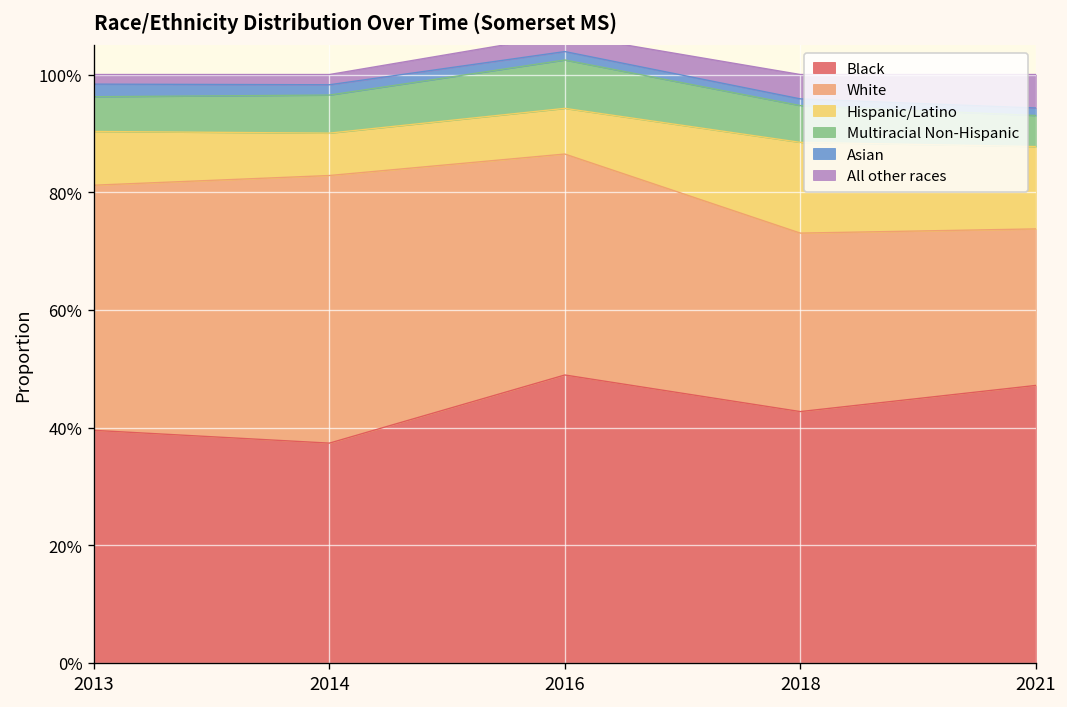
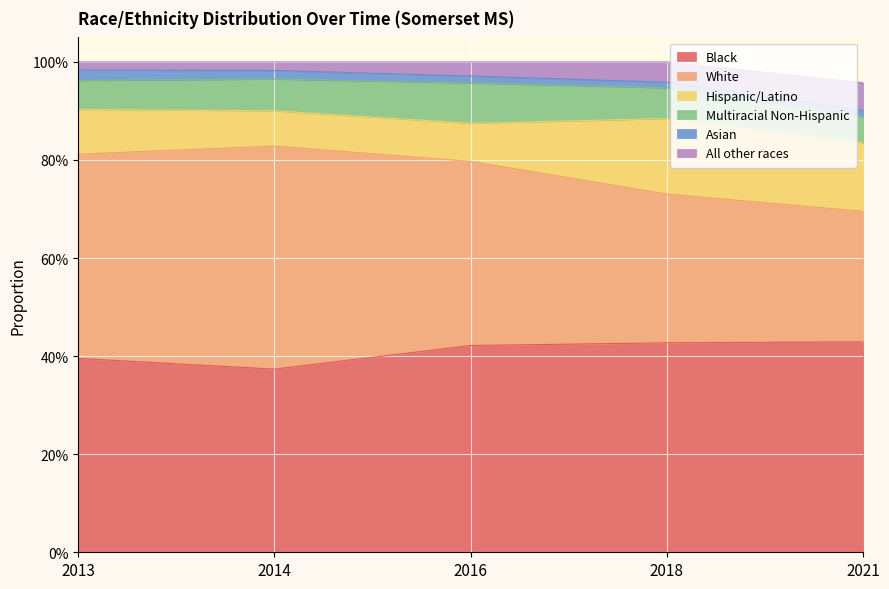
Black, 2016: 49% -> 42%
Black, 2021: 47% -> 43%
